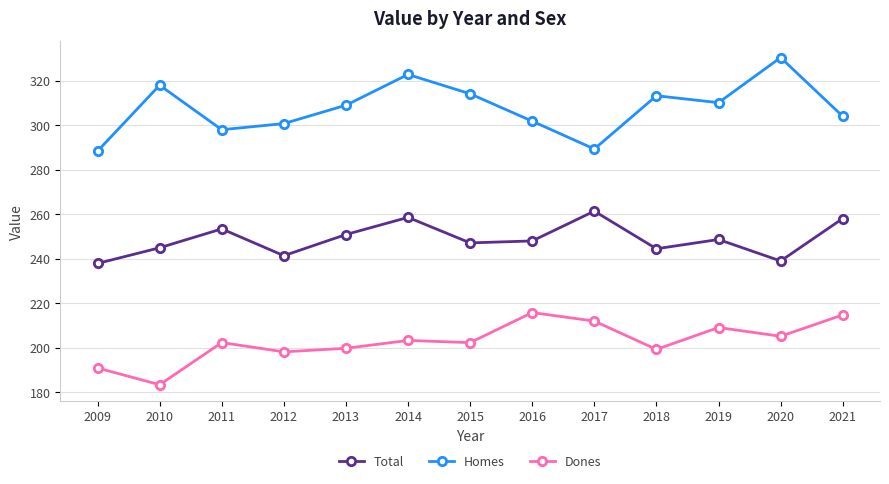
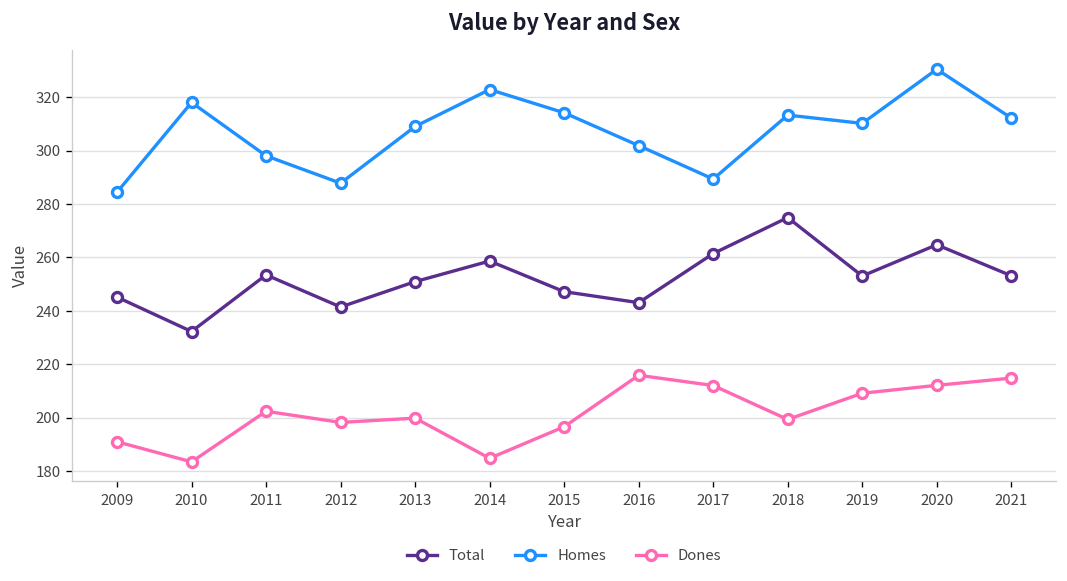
Total, 2009: 238 -> 245
Homes, 2009: 288 -> 284
Total, 2010: 245 -> 232
Homes, 2012: 301 -> 288
Dones, 2014: 203 -> 185
Dones, 2015: 202 -> 197
Total, 2016: 248 -> 243
Total, 2018: 245 -> 275
Total, 2019: 249 -> 253
Total, 2020: 239 -> 265
Dones, 2020: 205 -> 212
Total, 2021: 258 -> 253
Homes, 2021: 304 -> 312
